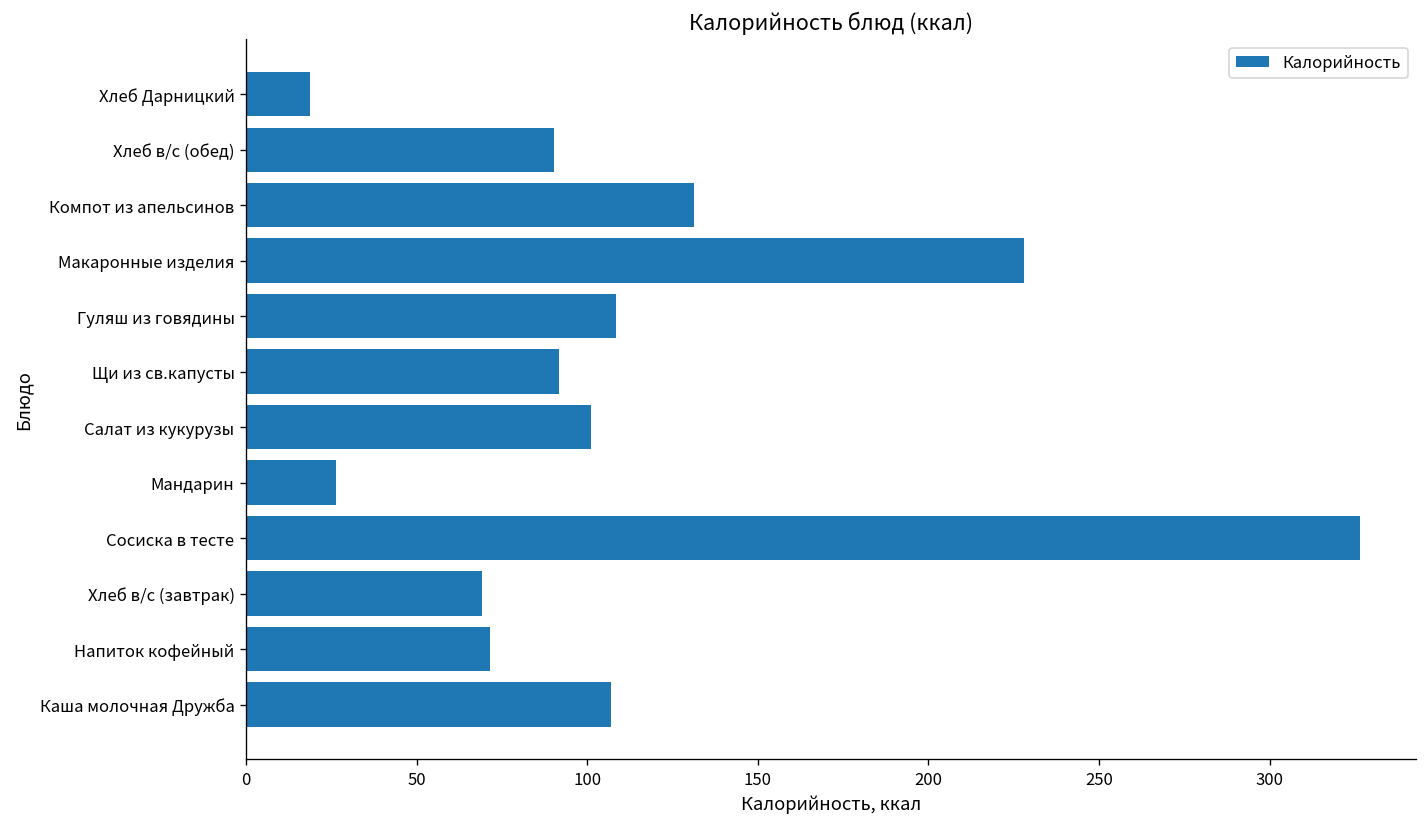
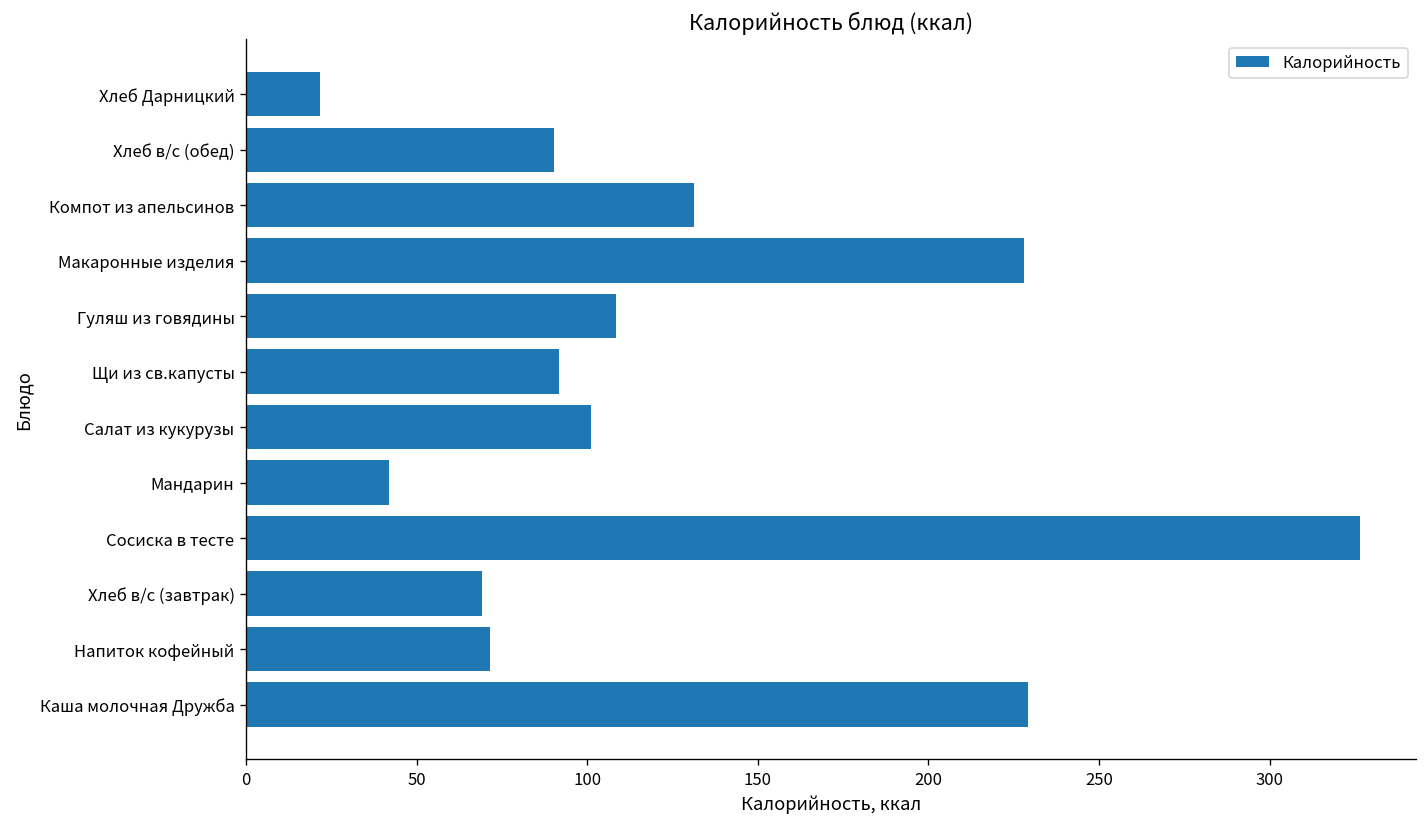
Хлеб Дарницкий: 19 -> 22
Мандарин: 26 -> 42
Каша молочная Дружба: 107 -> 229
